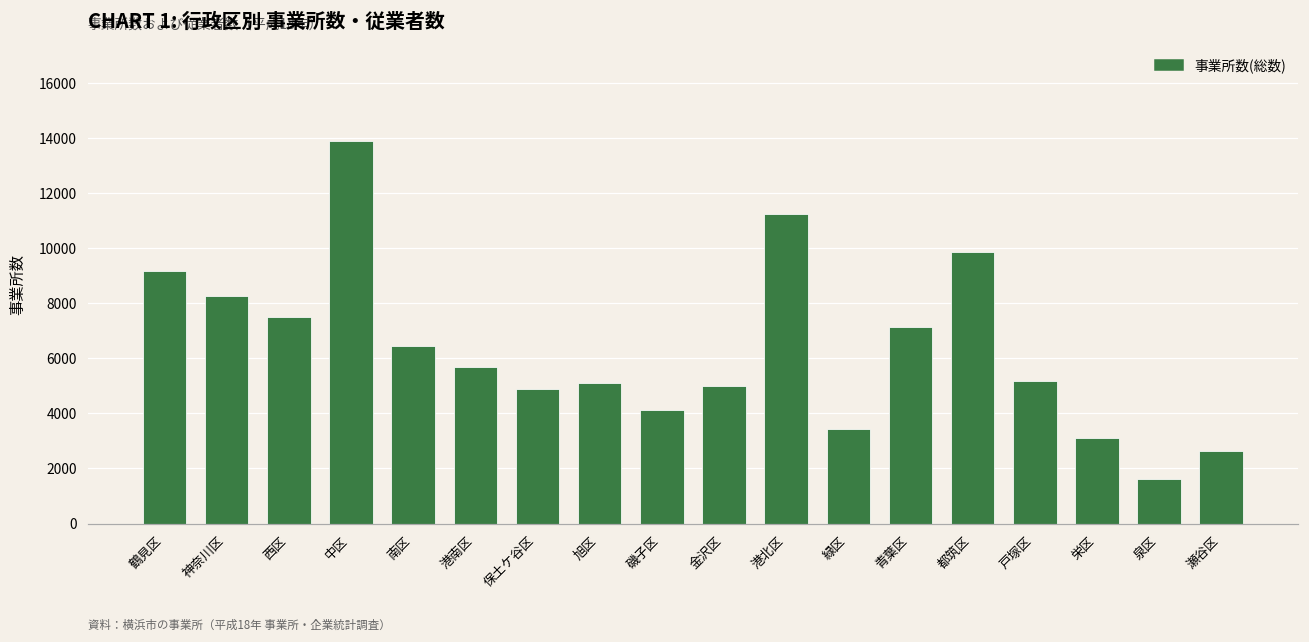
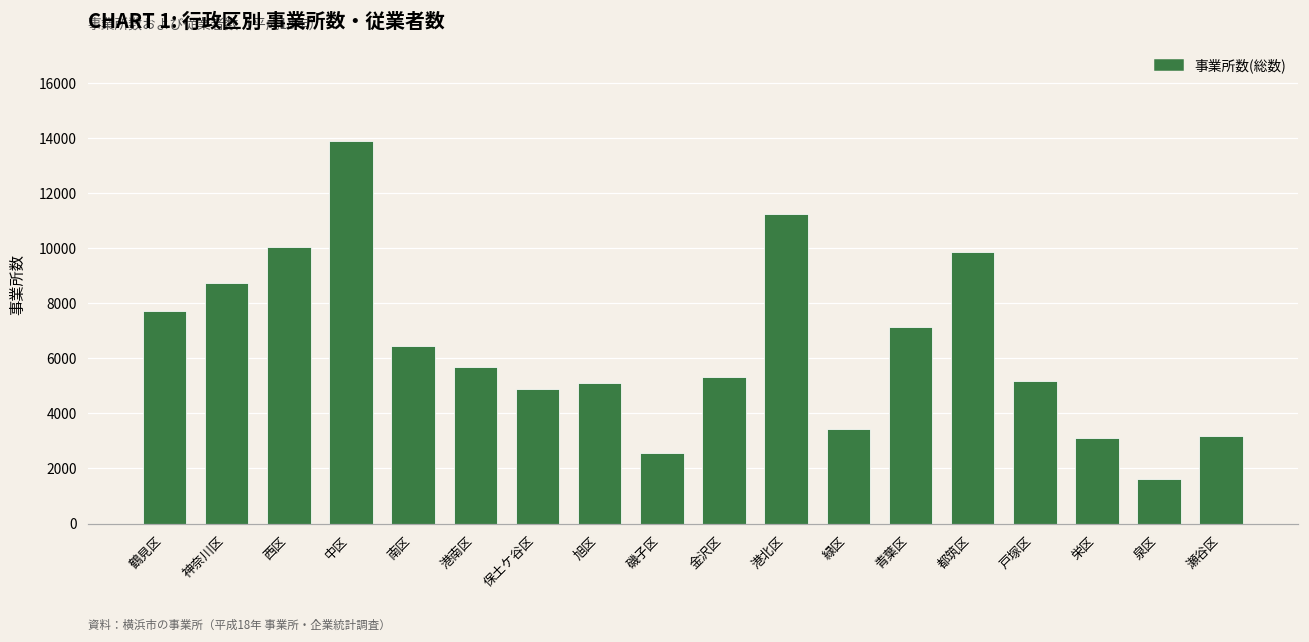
鶴見区: 9200 -> 7700
神奈川区: 8300 -> 8700
西区: 7500 -> 10000
磯子区: 4100 -> 2600
金沢区: 5000 -> 5300
瀬谷区: 2600 -> 3200
